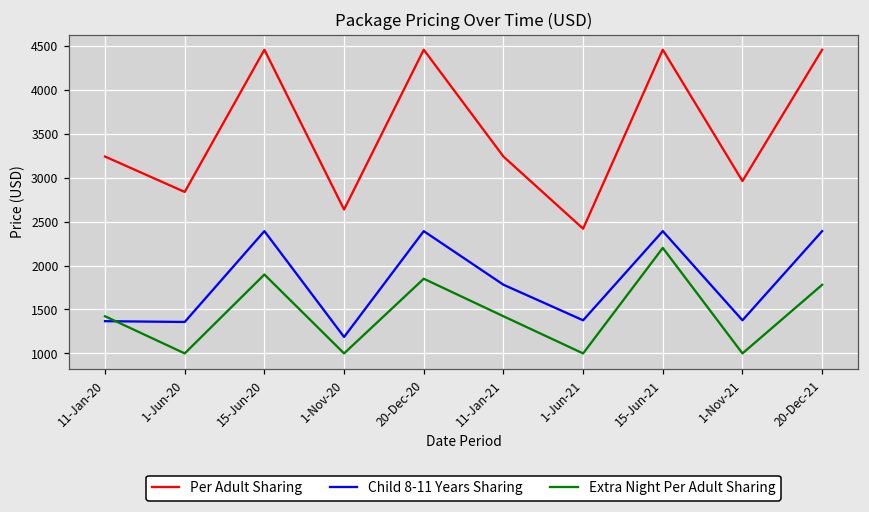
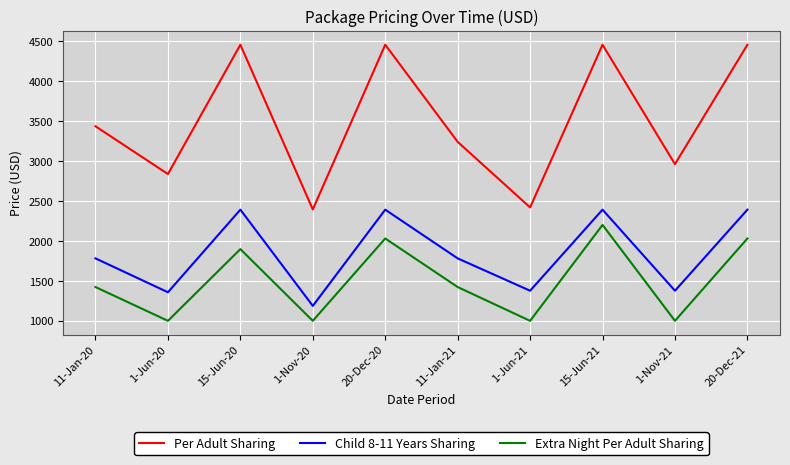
Per Adult Sharing, 11-Jan-20: 3200 -> 3400
Child 8-11 Years Sharing, 11-Jan-20: 1400 -> 1800
Per Adult Sharing, 1-Nov-20: 2600 -> 2400
Extra Night Per Adult Sharing, 20-Dec-20: 1900 -> 2000
Extra Night Per Adult Sharing, 20-Dec-21: 1800 -> 2000
